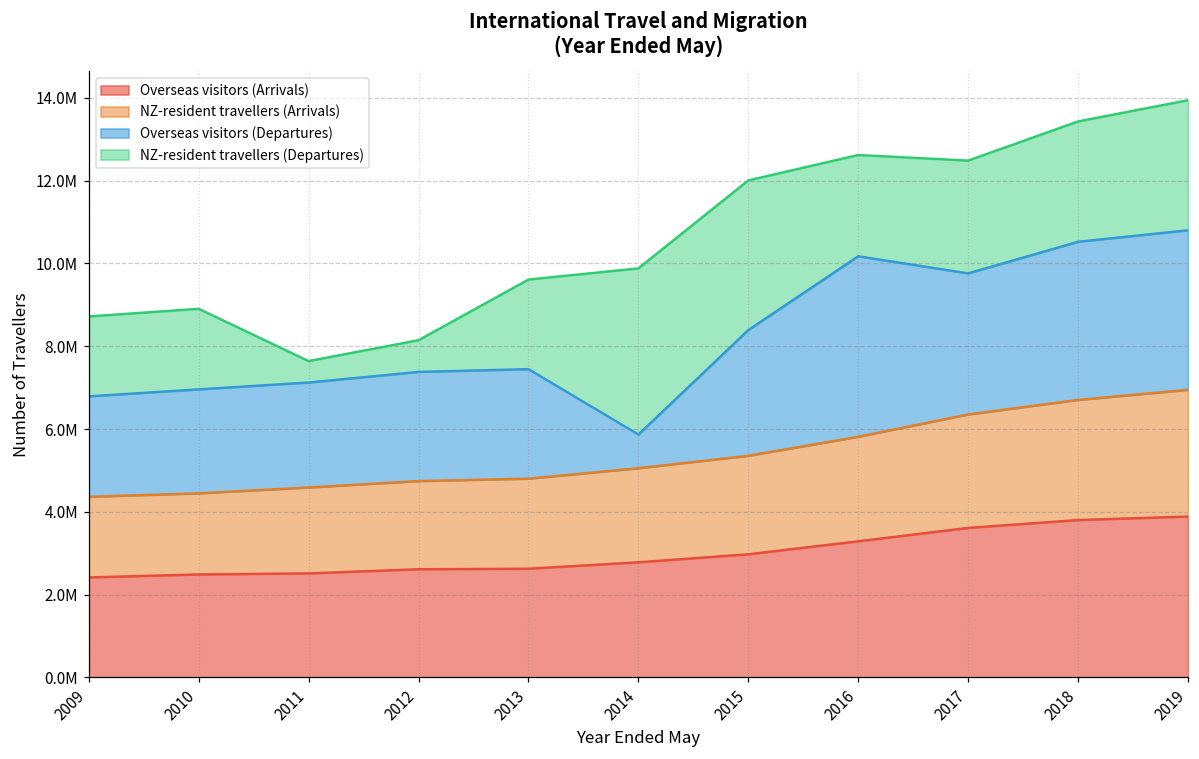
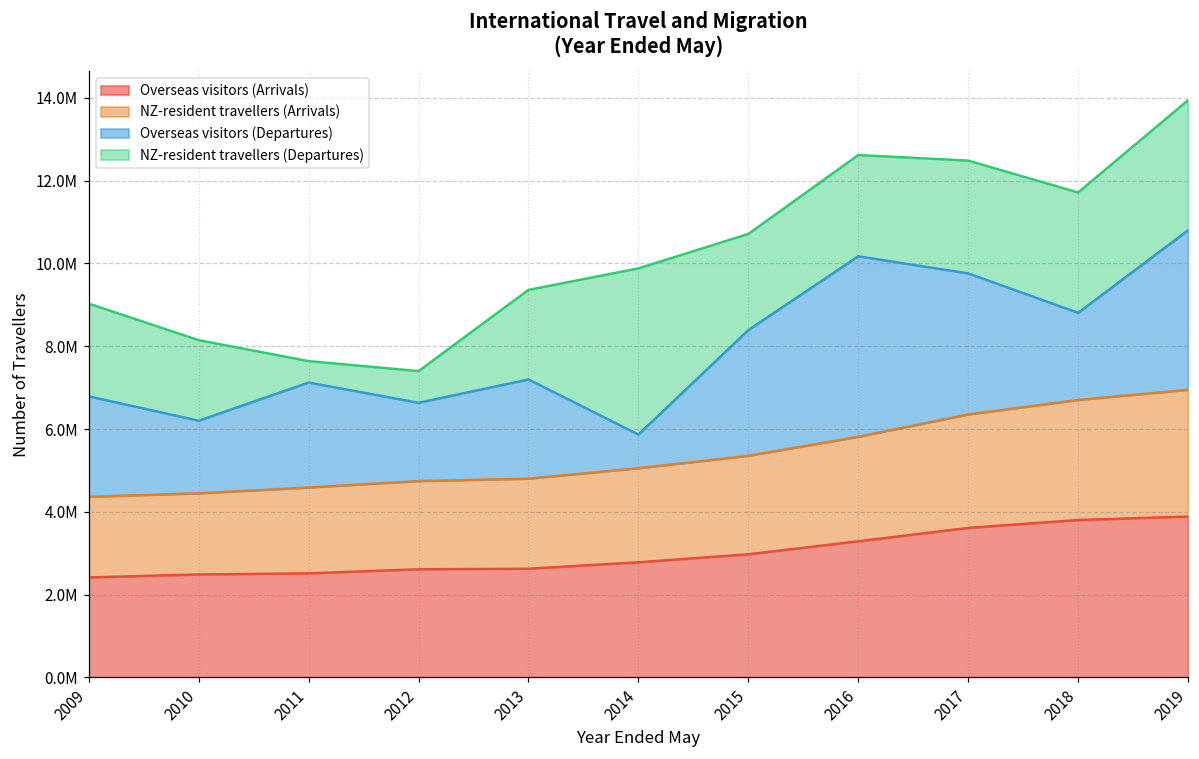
NZ-resident travellers (Departures), 2009: 1900000 -> 2200000
Overseas visitors (Departures), 2010: 2500000 -> 1800000
Overseas visitors (Departures), 2012: 2600000 -> 1900000
Overseas visitors (Departures), 2013: 2600000 -> 2400000
NZ-resident travellers (Departures), 2015: 3600000 -> 2300000
Overseas visitors (Departures), 2018: 3800000 -> 2100000
